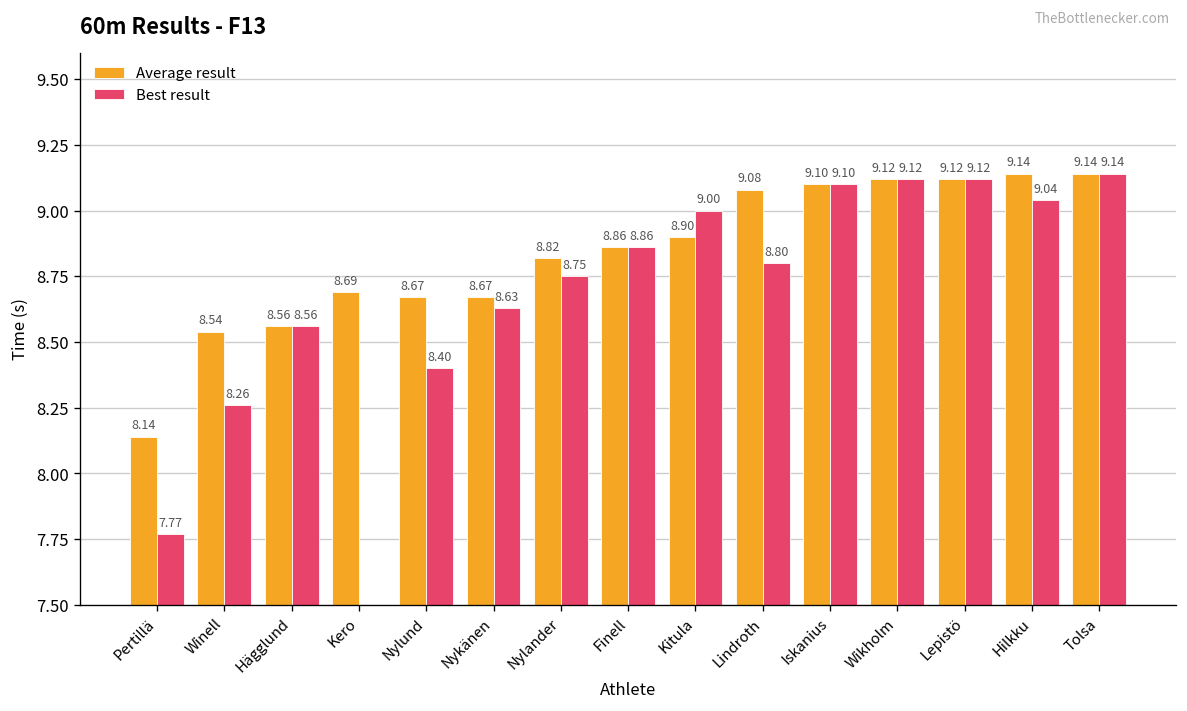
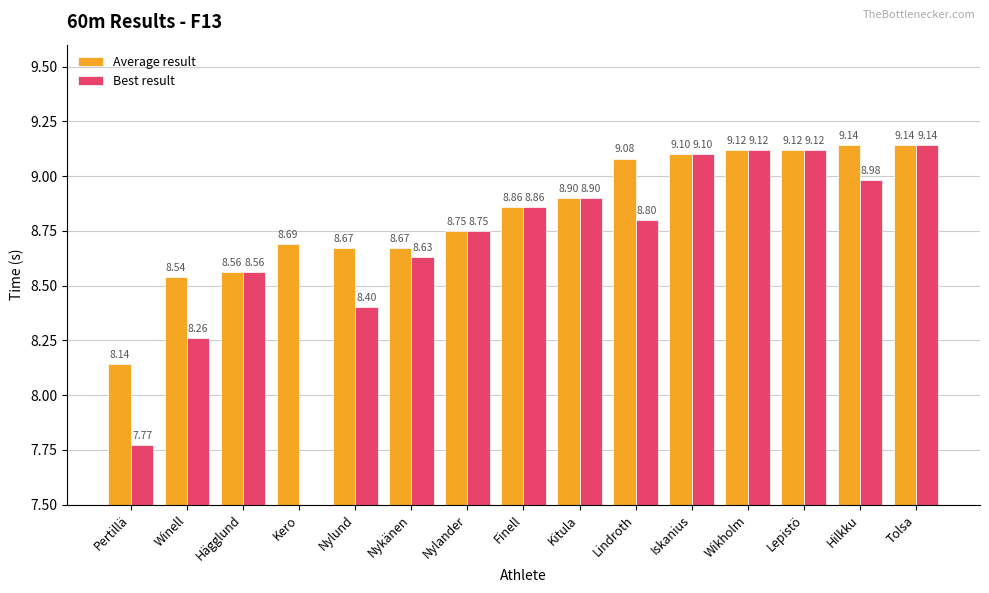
Average result, Nylander: 8.82 -> 8.75
Best result, Kitula: 9.00 -> 8.90
Best result, Hilkku: 9.04 -> 8.98
